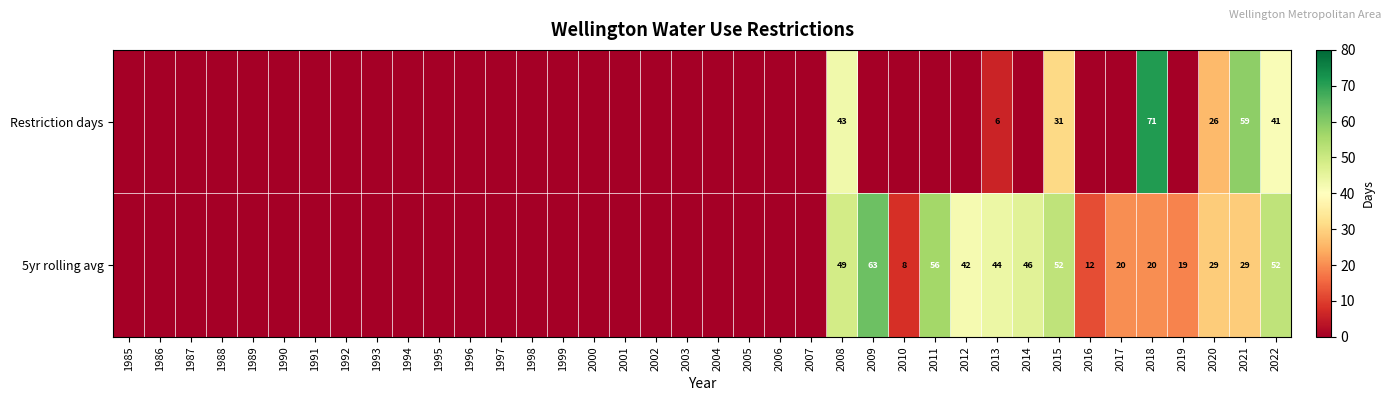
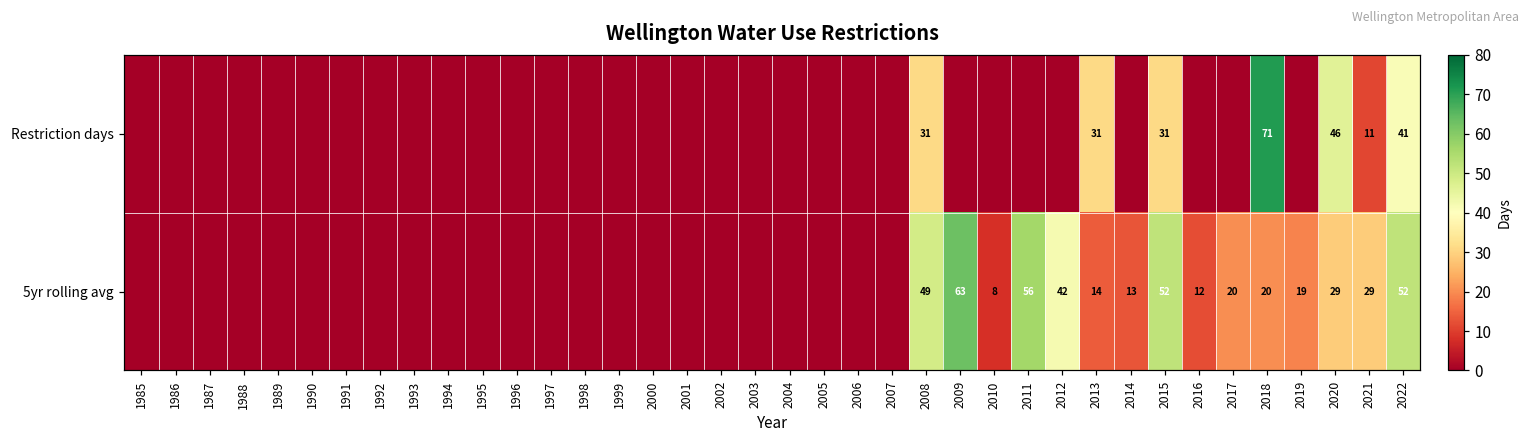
Restriction days, 2008: 43 -> 31
Restriction days, 2013: 6 -> 31
Restriction days, 2020: 26 -> 46
Restriction days, 2021: 59 -> 11
5yr rolling avg, 2013: 44 -> 14
5yr rolling avg, 2014: 46 -> 13
